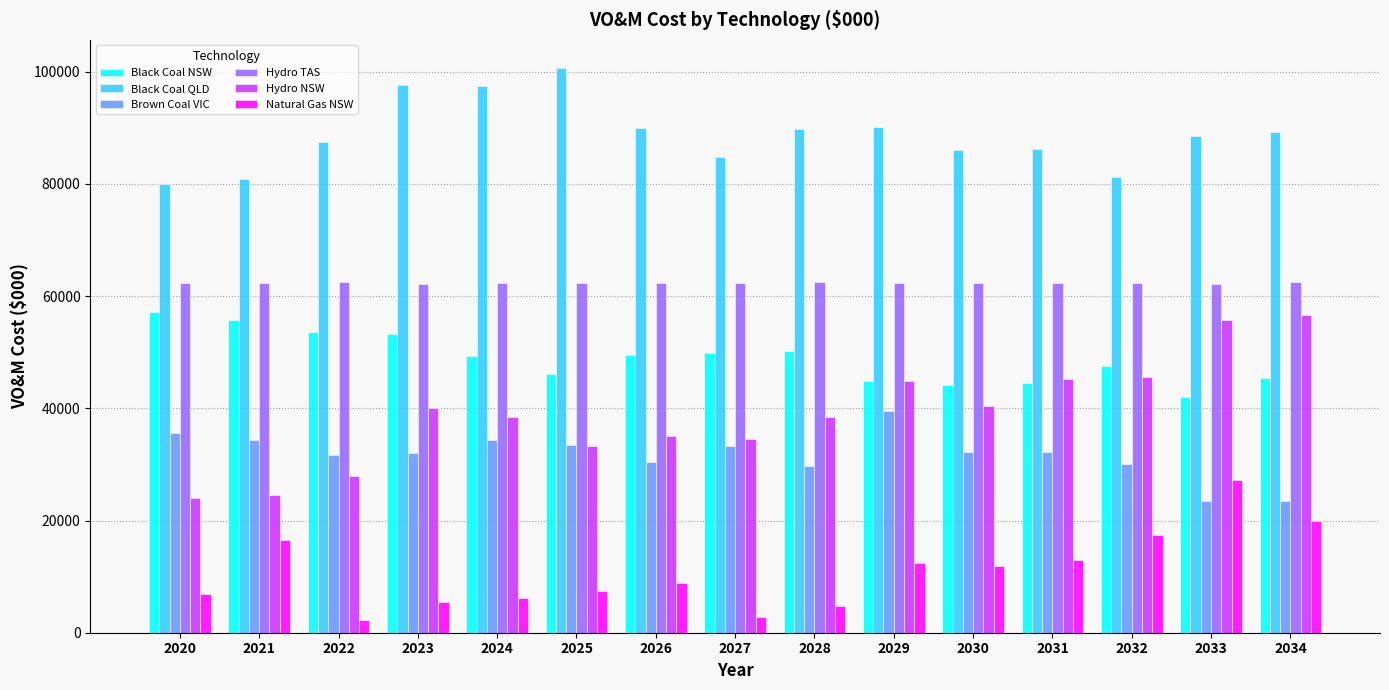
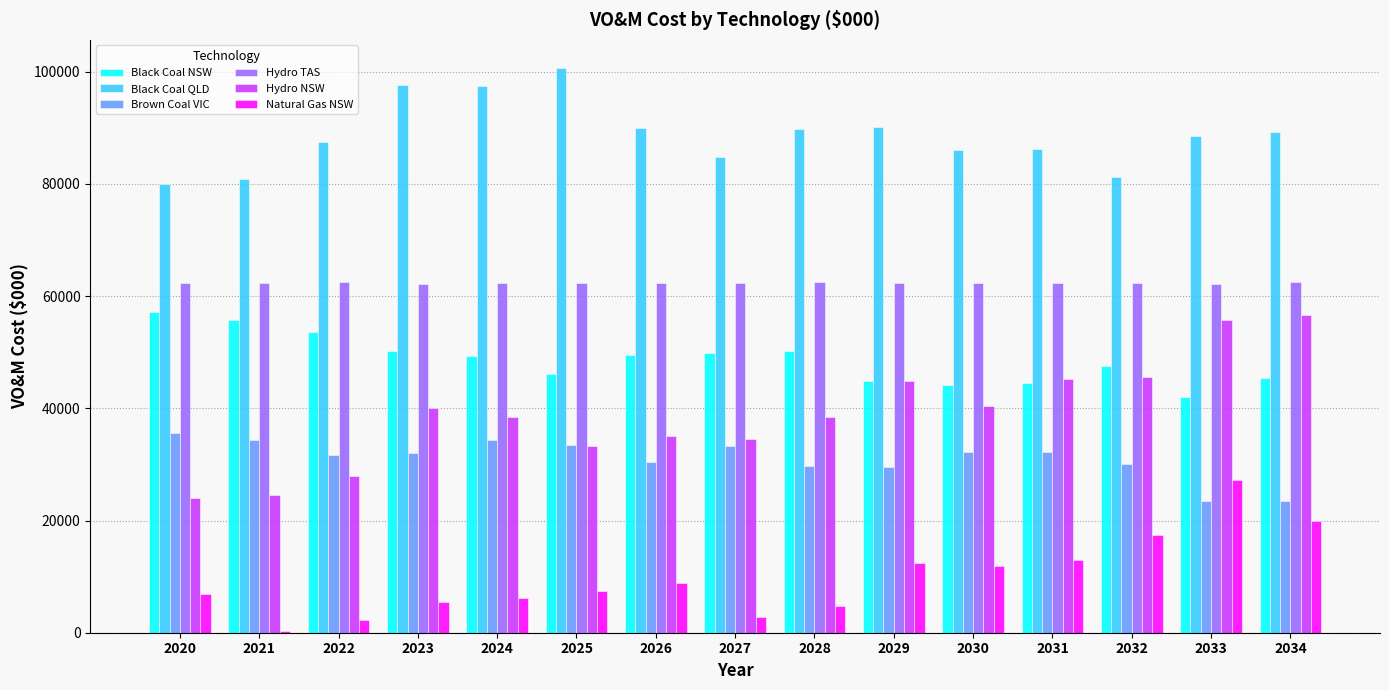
Natural Gas NSW, 2021: 17000 -> 0
Black Coal NSW, 2023: 53000 -> 50000
Brown Coal VIC, 2029: 40000 -> 30000
